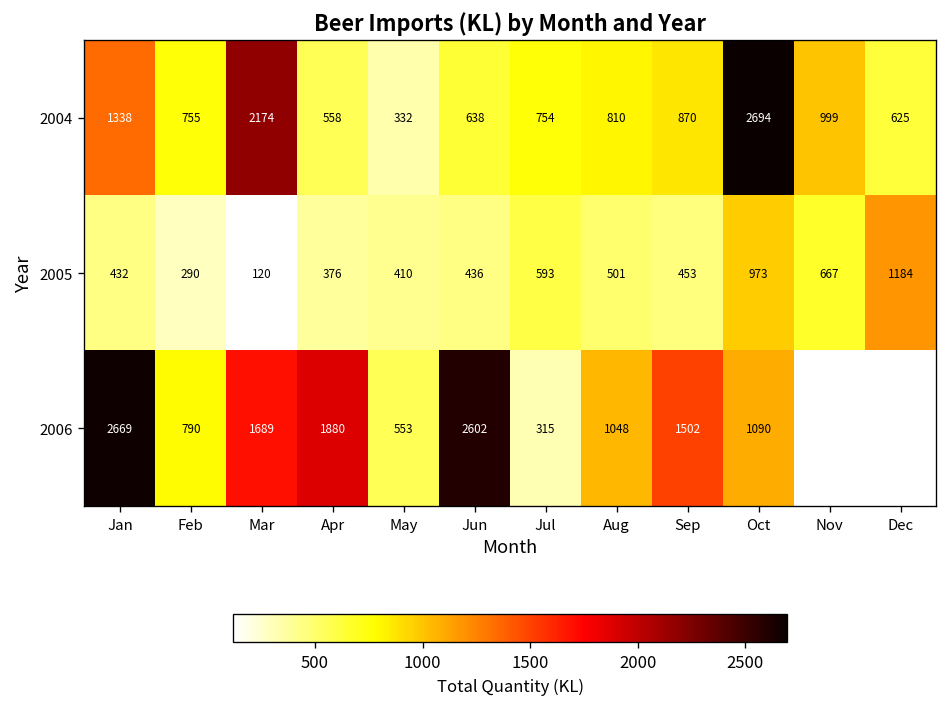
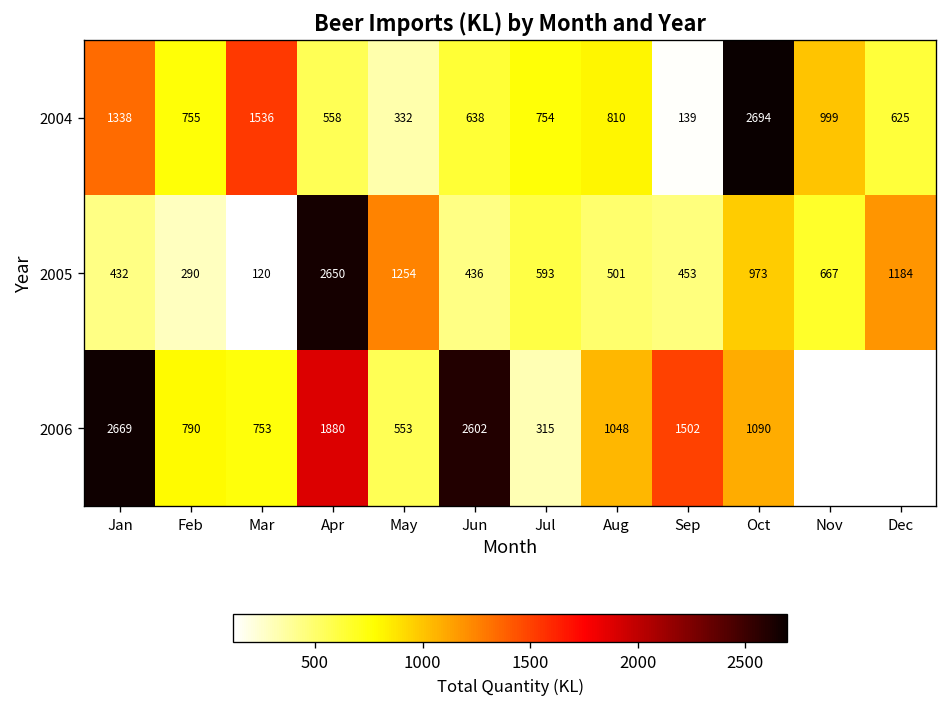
2004, Mar: 2174 -> 1536
2004, Sep: 870 -> 139
2005, Apr: 376 -> 2650
2005, May: 410 -> 1254
2006, Mar: 1689 -> 753
